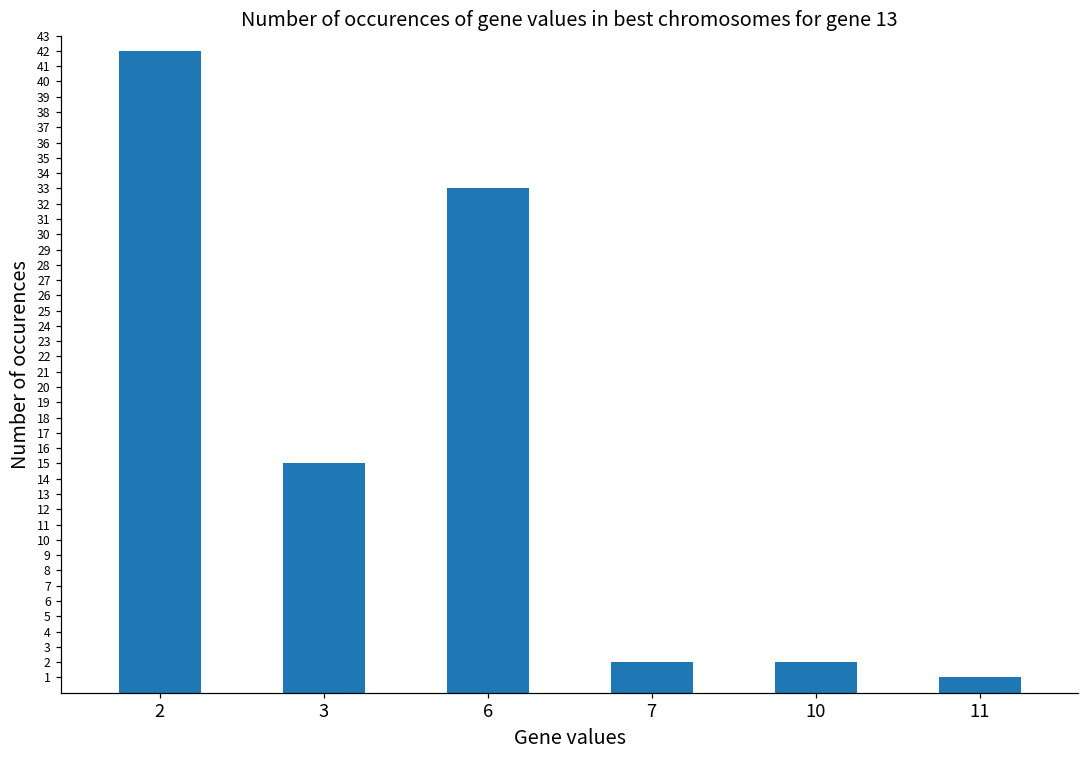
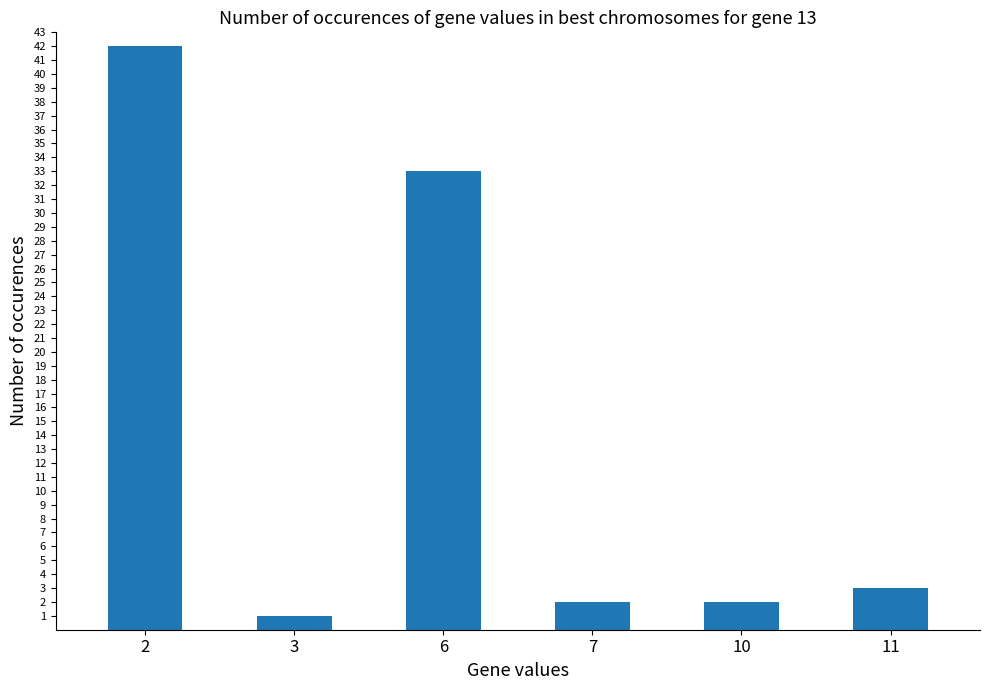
3: 15 -> 1
11: 1 -> 3
